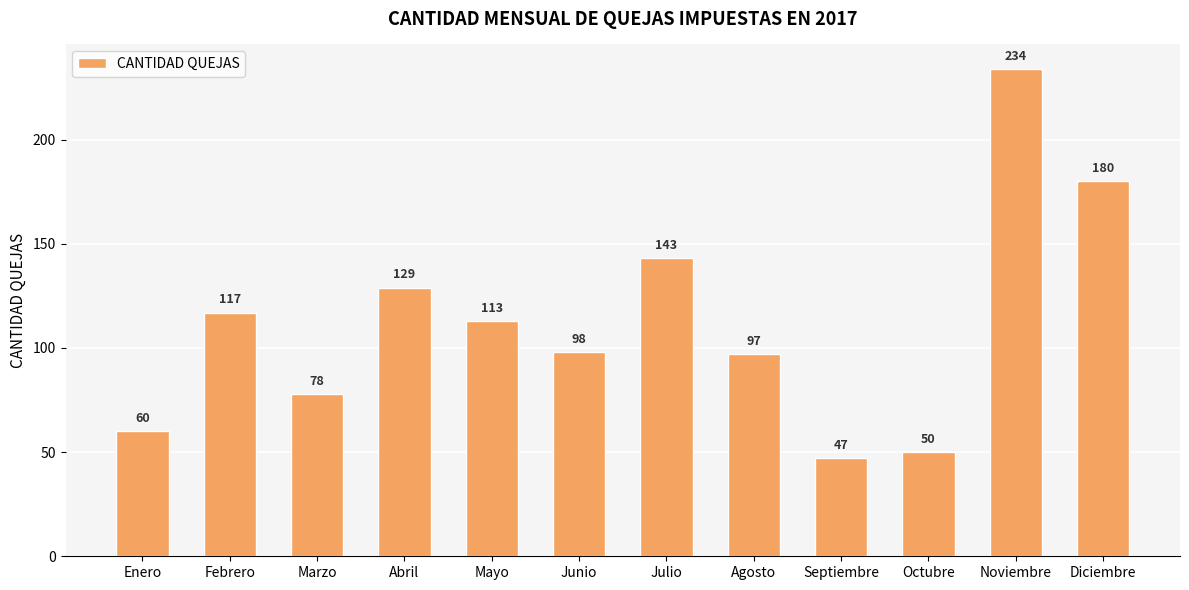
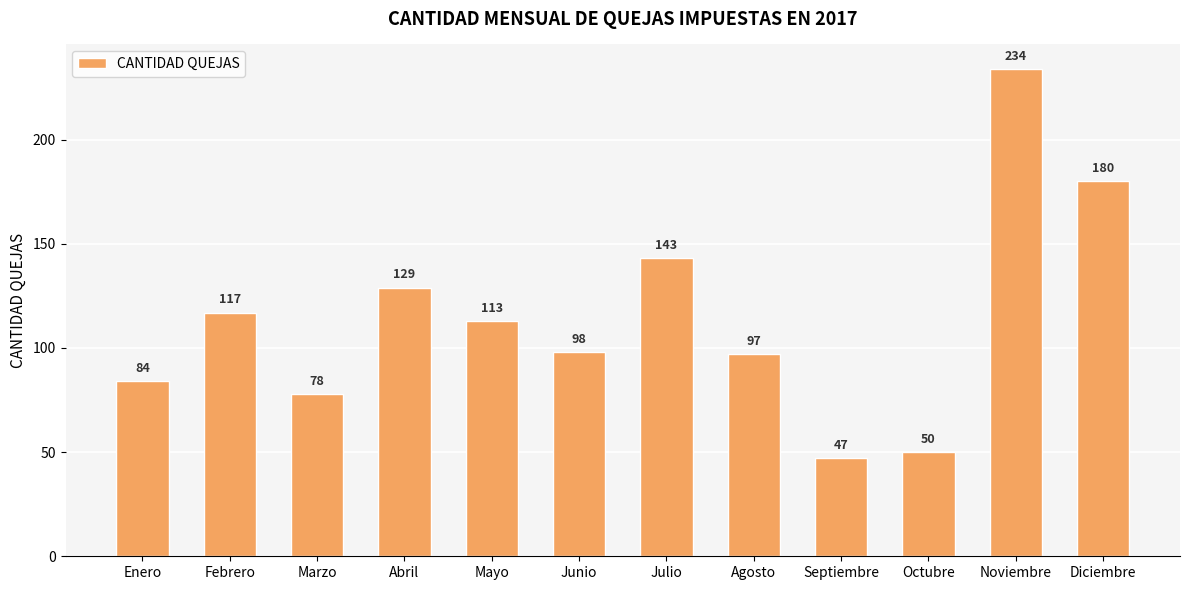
Enero: 60 -> 84
